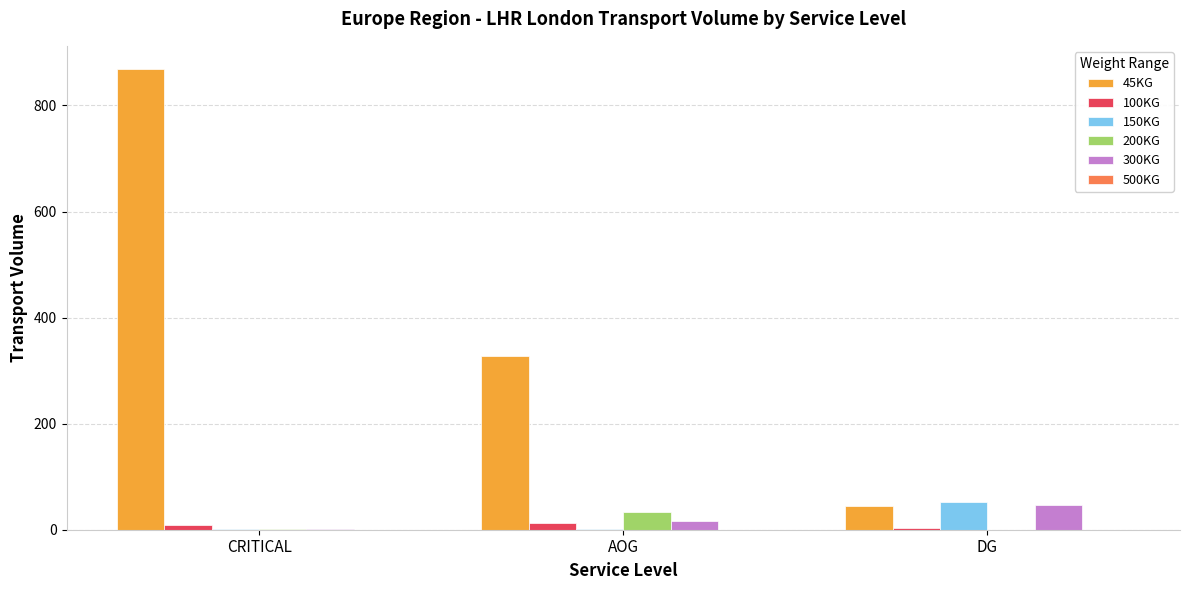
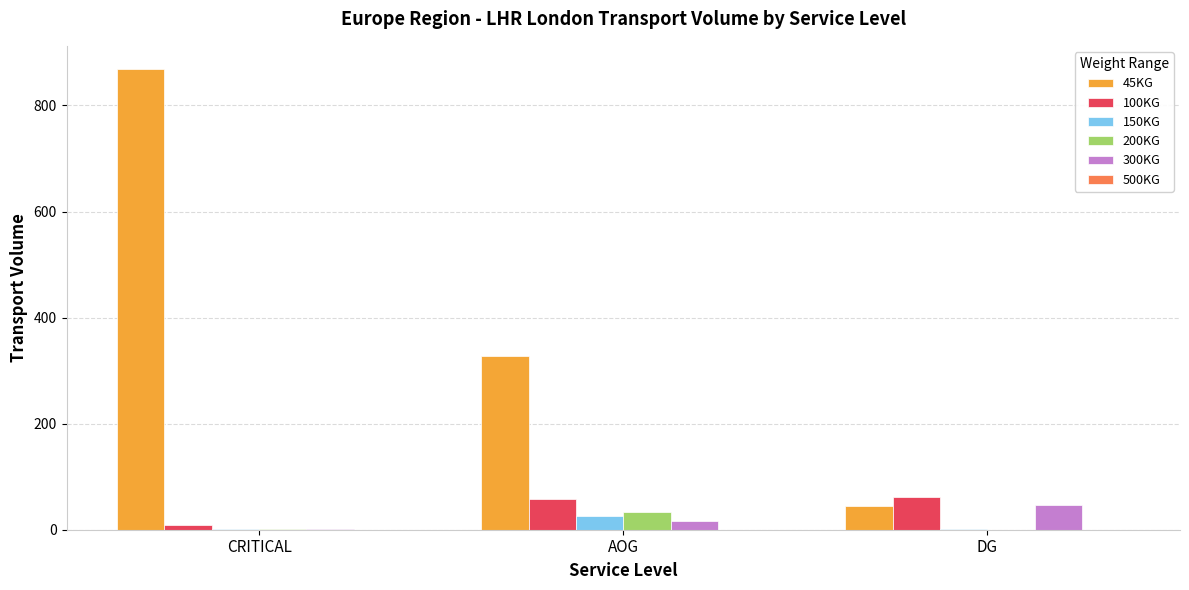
100KG, AOG: 10 -> 60
150KG, AOG: 0 -> 30
100KG, DG: 0 -> 60
150KG, DG: 50 -> 0
